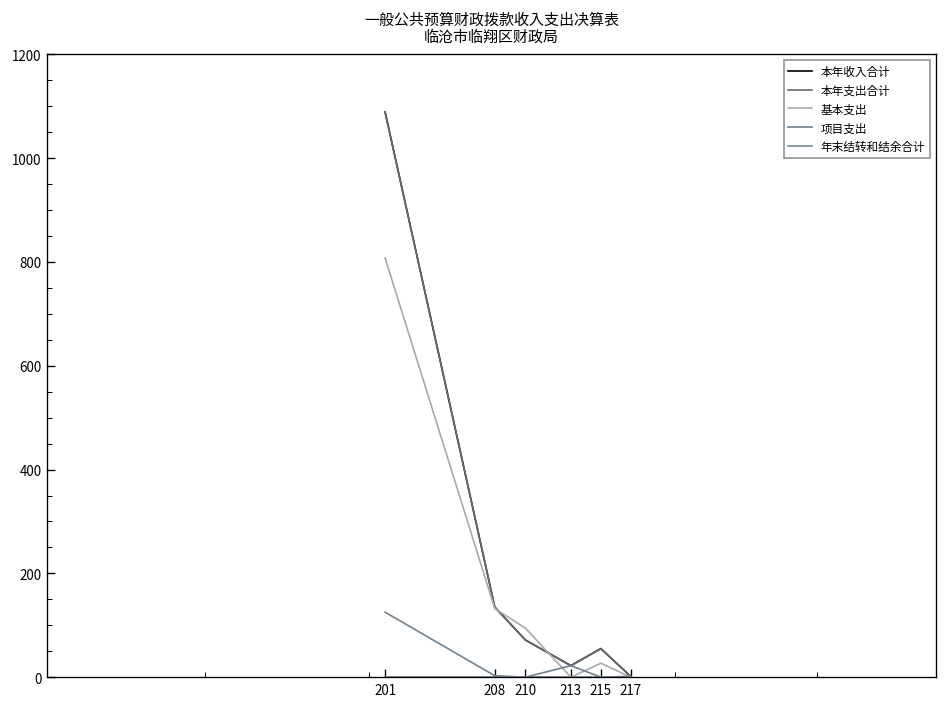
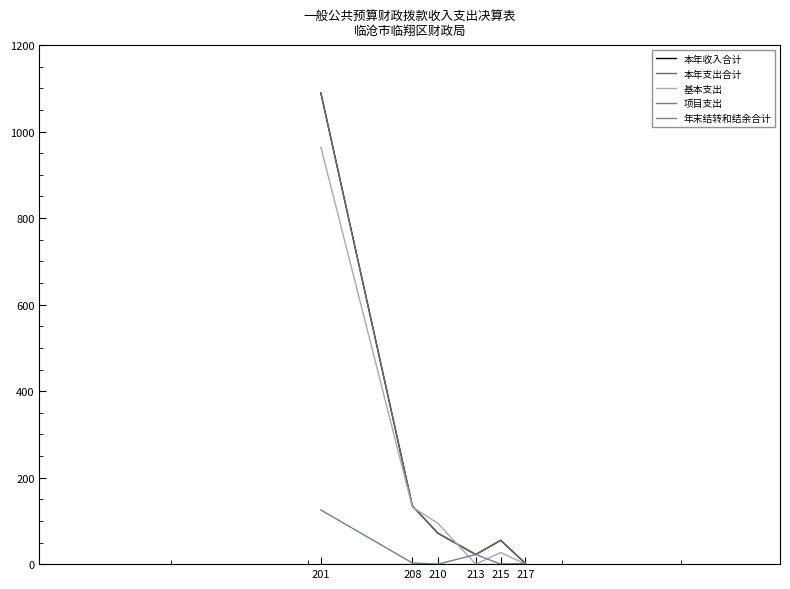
基本支出, 201: 810 -> 960
